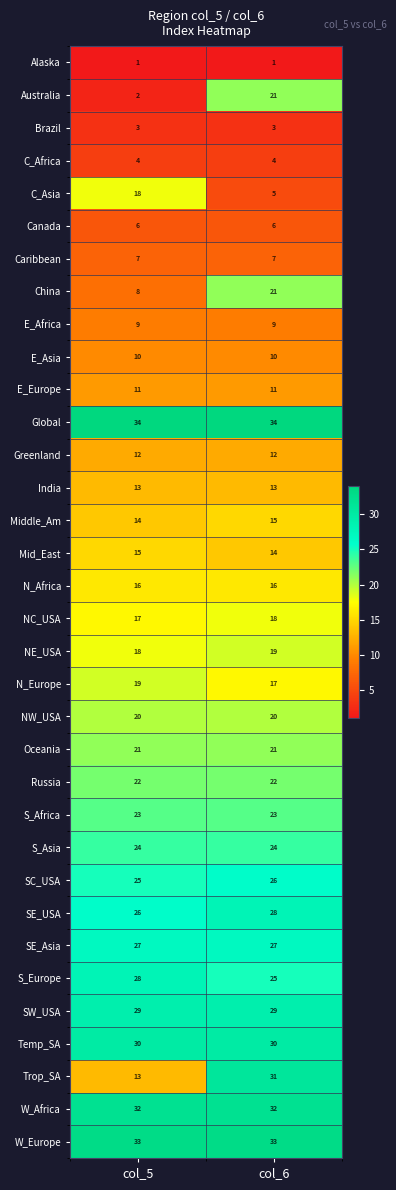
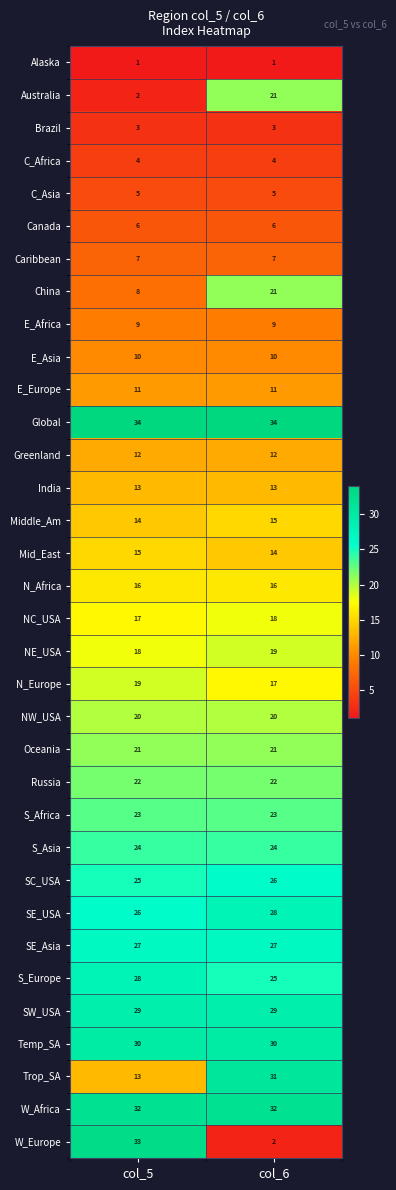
C_Asia, col_5: 18 -> 5
W_Europe, col_6: 33 -> 2
